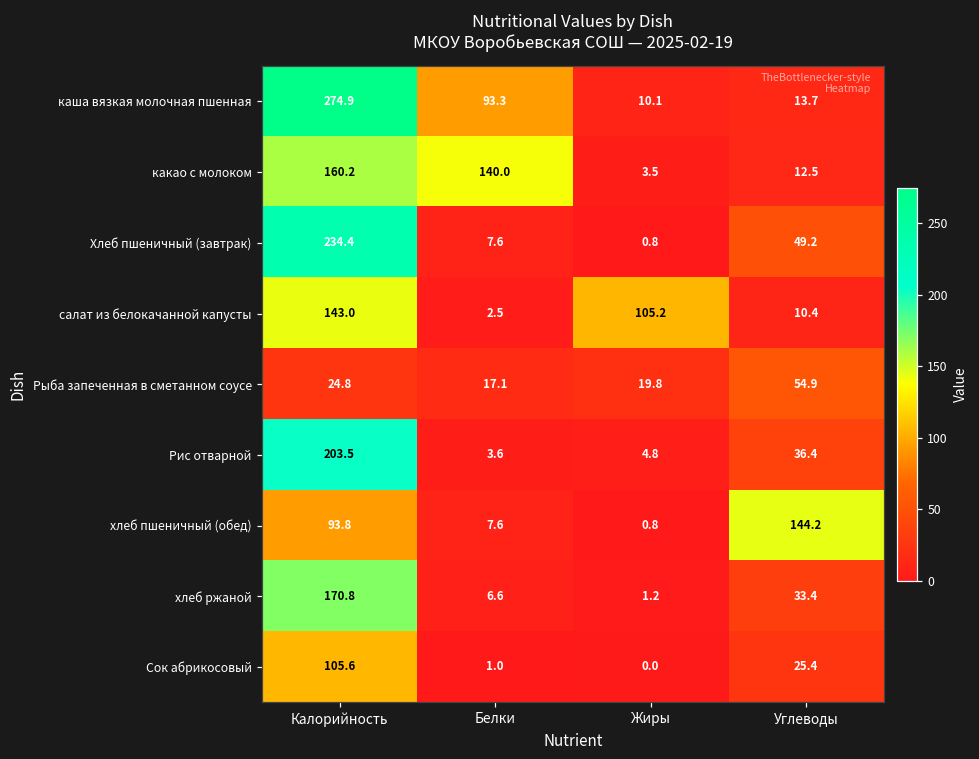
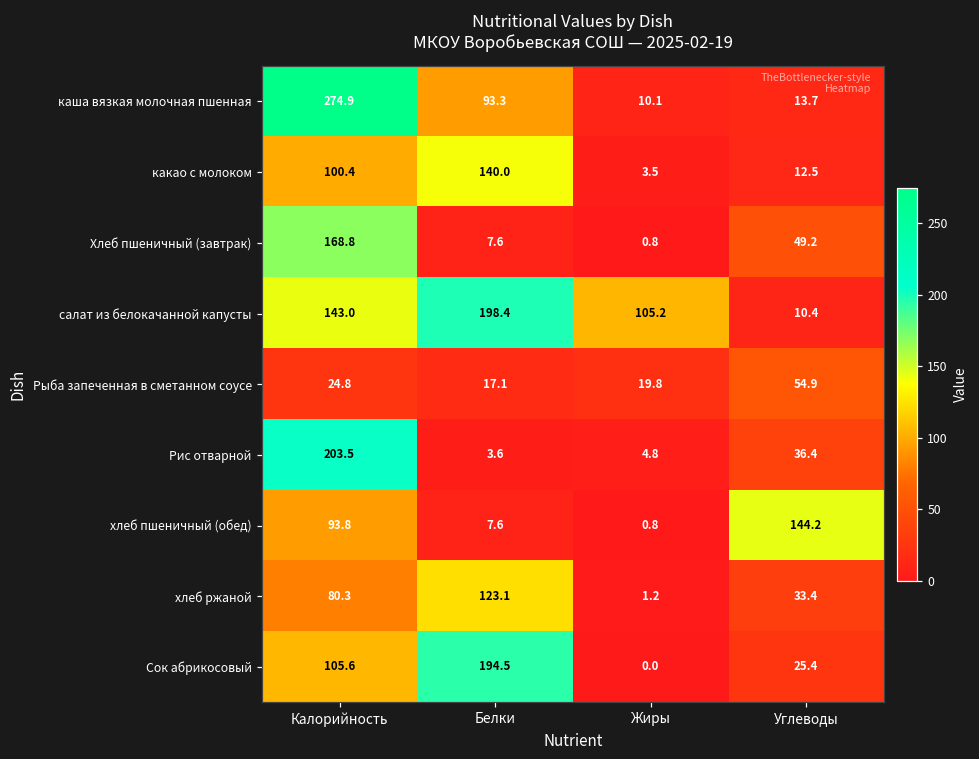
какао с молоком, Калорийность: 160.2 -> 100.4
Хлеб пшеничный (завтрак), Калорийность: 234.4 -> 168.8
салат из белокачанной капусты, Белки: 2.5 -> 198.4
хлеб ржаной, Калорийность: 170.8 -> 80.3
хлеб ржаной, Белки: 6.6 -> 123.1
Сок абрикосовый, Белки: 1.0 -> 194.5
